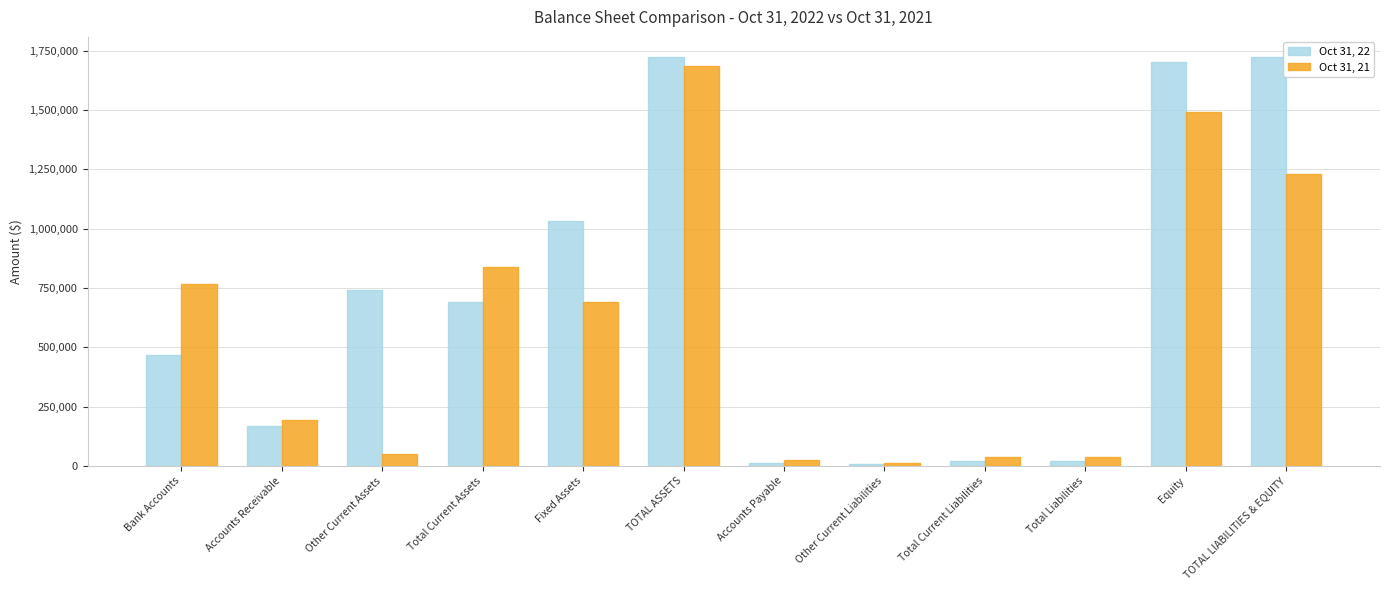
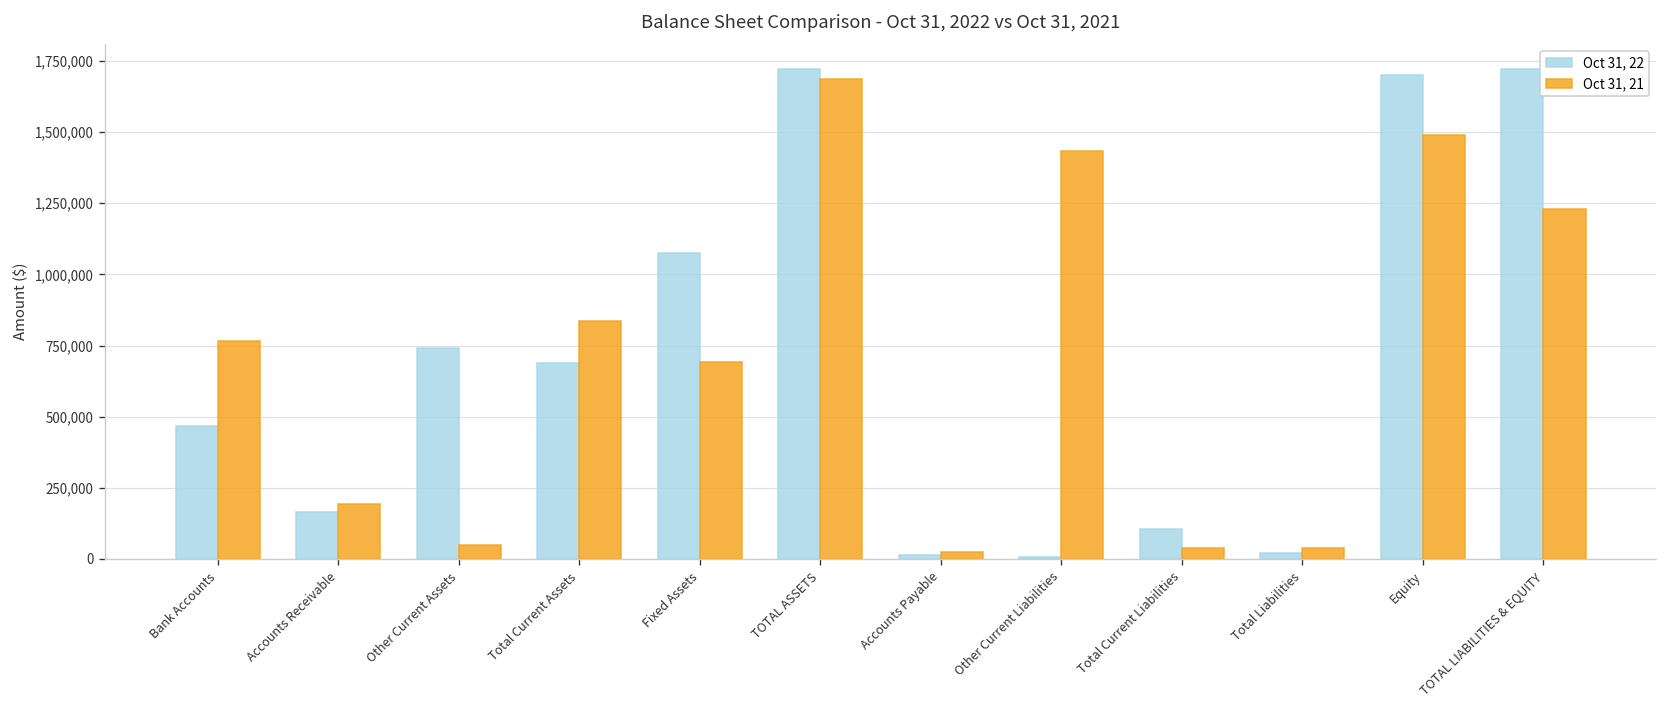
Oct 31, 22, Fixed Assets: 1,030,000 -> 1,070,000
Oct 31, 21, Other Current Liabilities: 10,000 -> 1,430,000
Oct 31, 22, Total Current Liabilities: 20,000 -> 100,000
